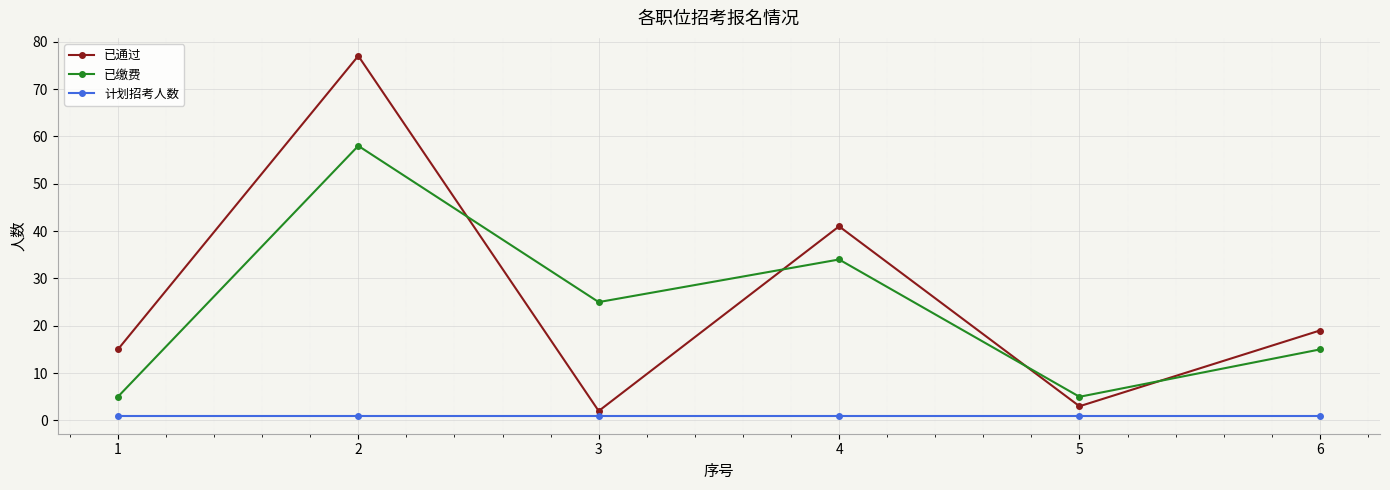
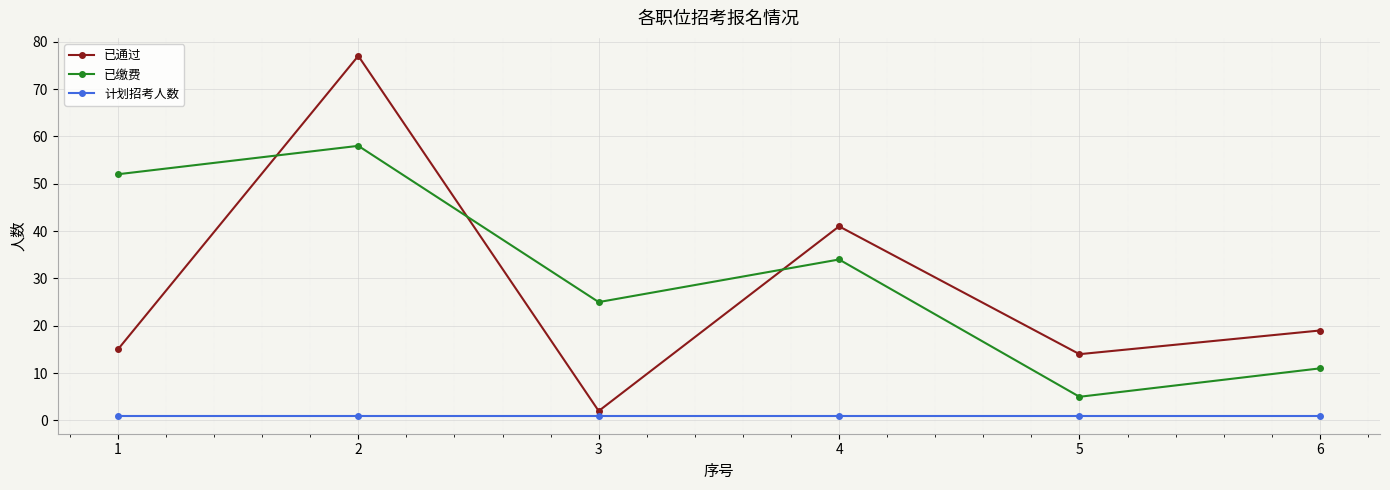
已缴费, 1: 5 -> 52
已通过, 5: 3 -> 14
已缴费, 6: 15 -> 11
